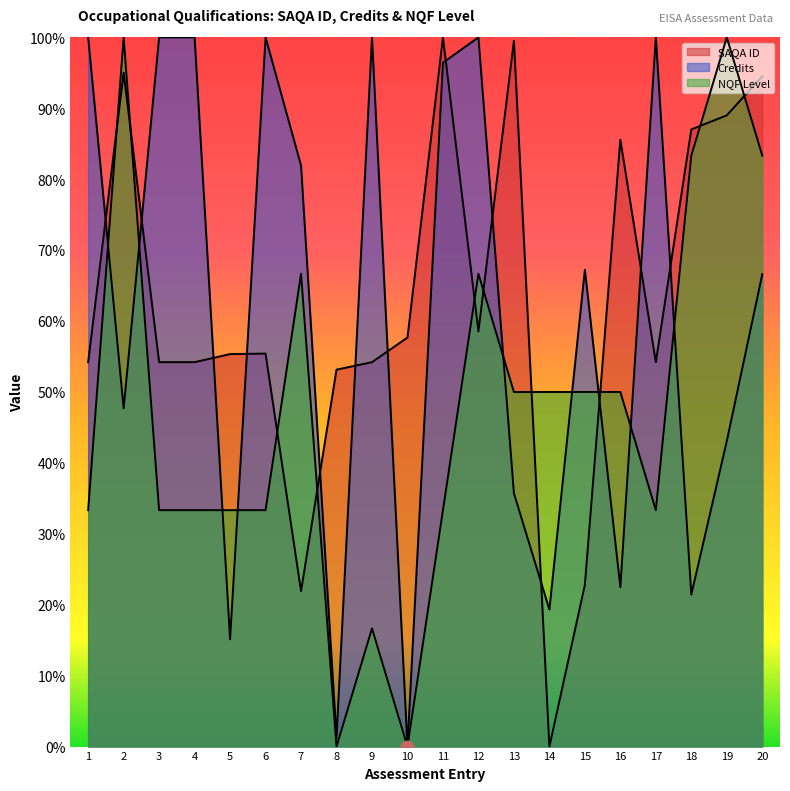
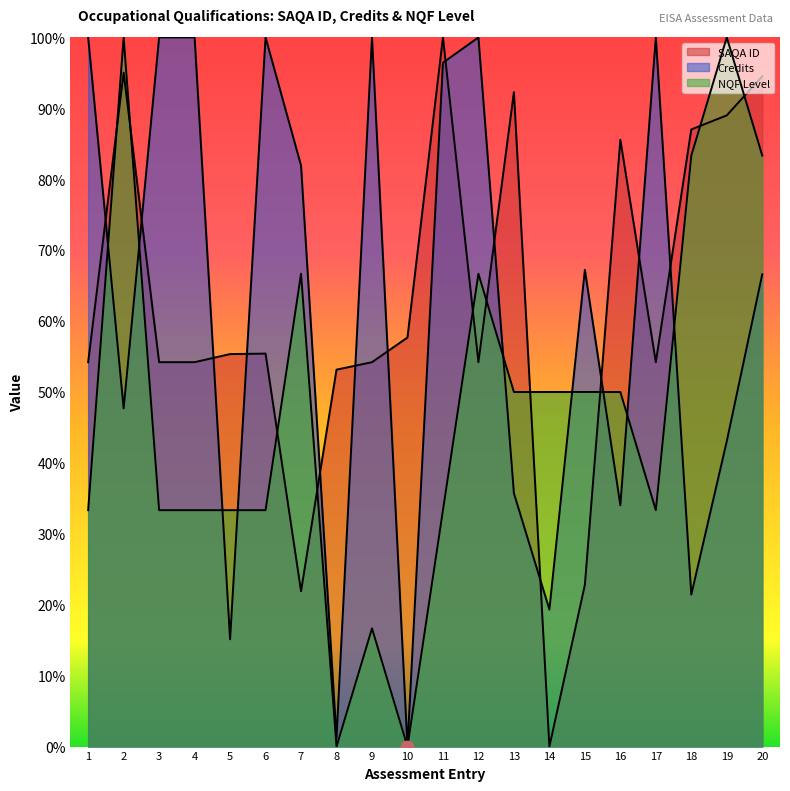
SAQA ID, 12: 59% -> 54%
SAQA ID, 13: 100% -> 92%
Credits, 16: 22% -> 34%
